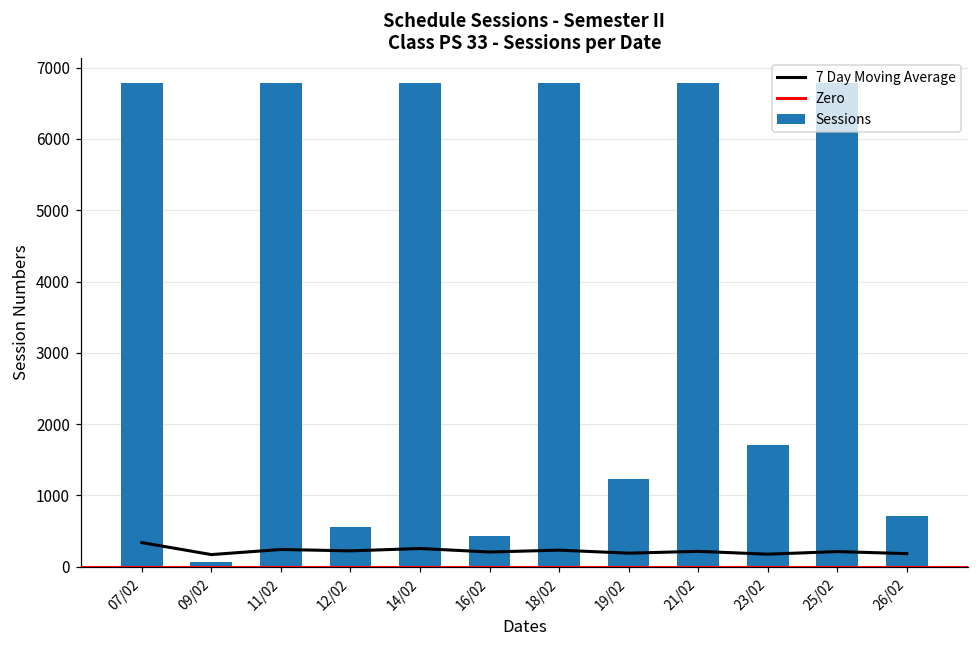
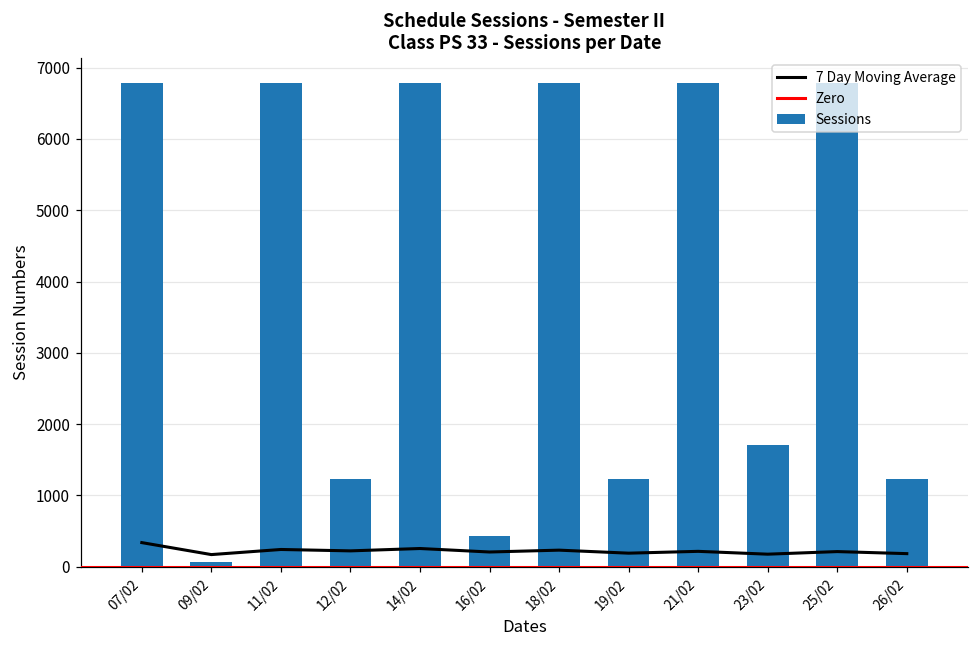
Sessions, 12/02: 600 -> 1200
Sessions, 26/02: 700 -> 1200
